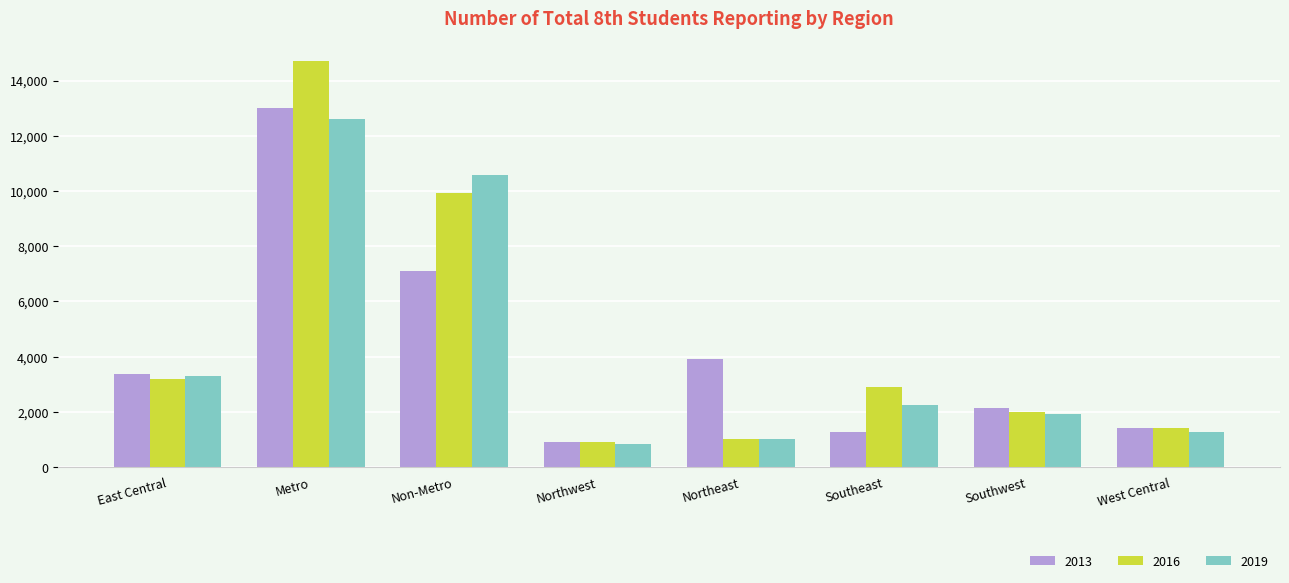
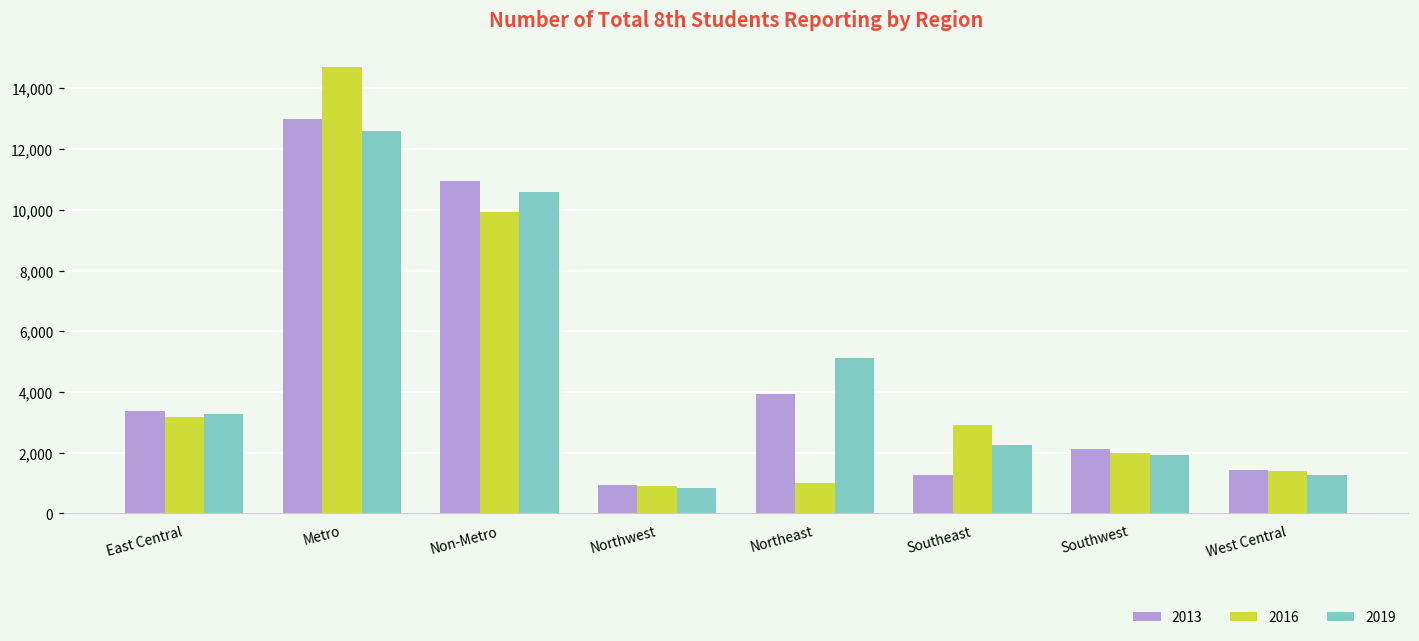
2013, Non-Metro: 7,100 -> 10,900
2019, Northeast: 1,000 -> 5,100
